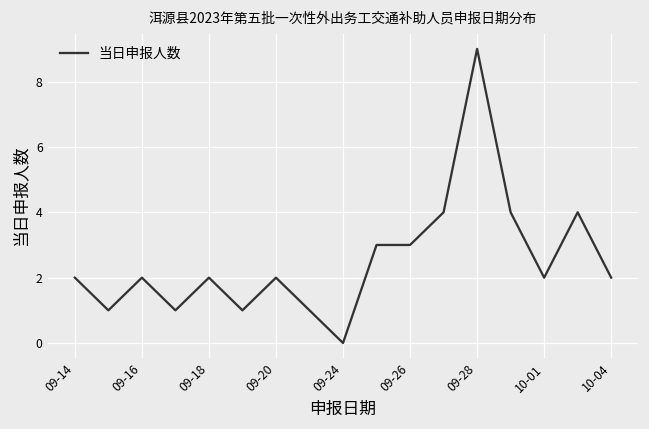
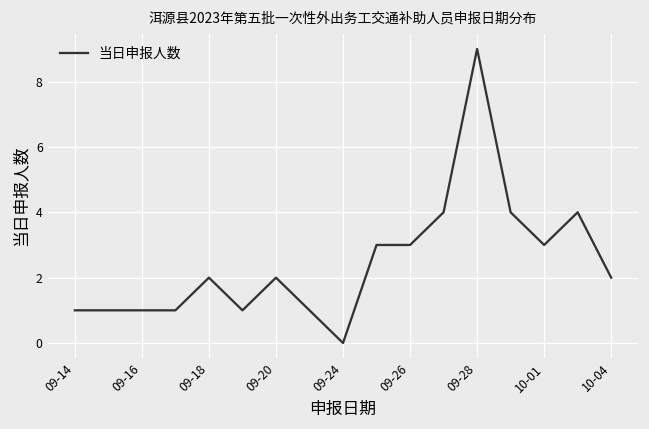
09-14: 2 -> 1
09-16: 2 -> 1
10-01: 2 -> 3
